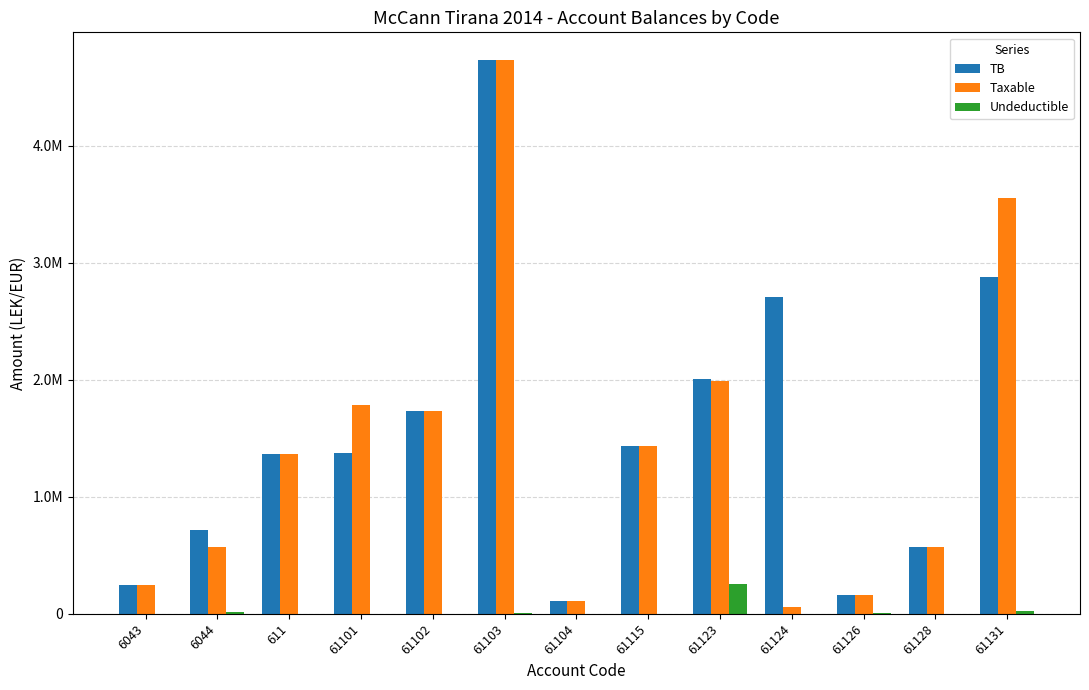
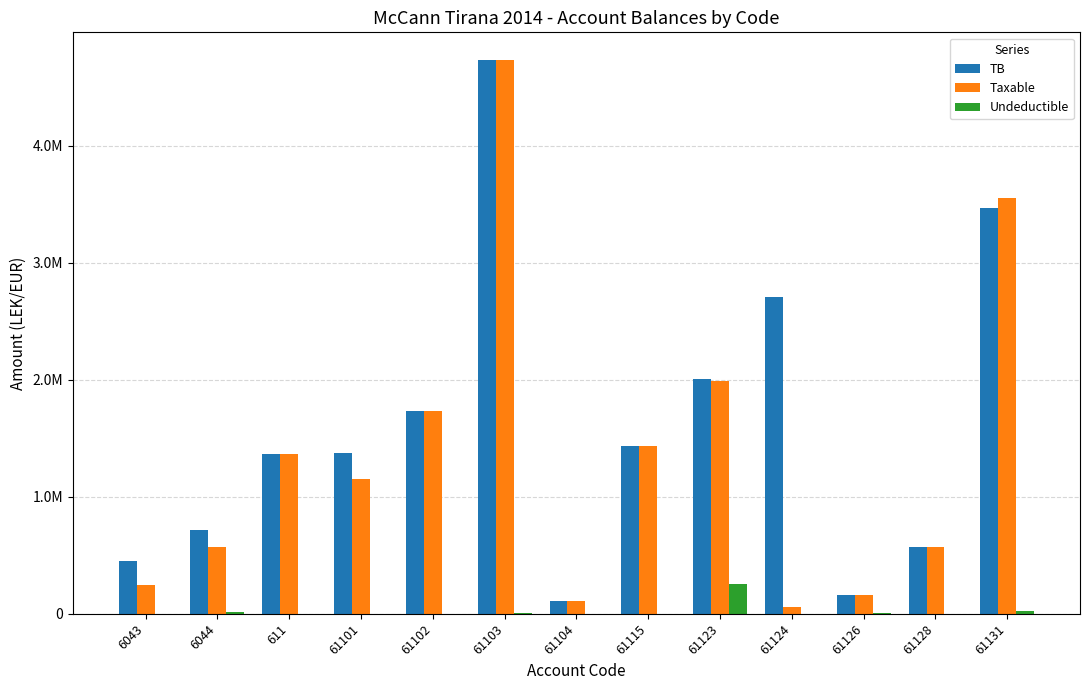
TB, 6043: 250000 -> 450000
Taxable, 61101: 1780000 -> 1150000
TB, 61131: 2880000 -> 3470000
